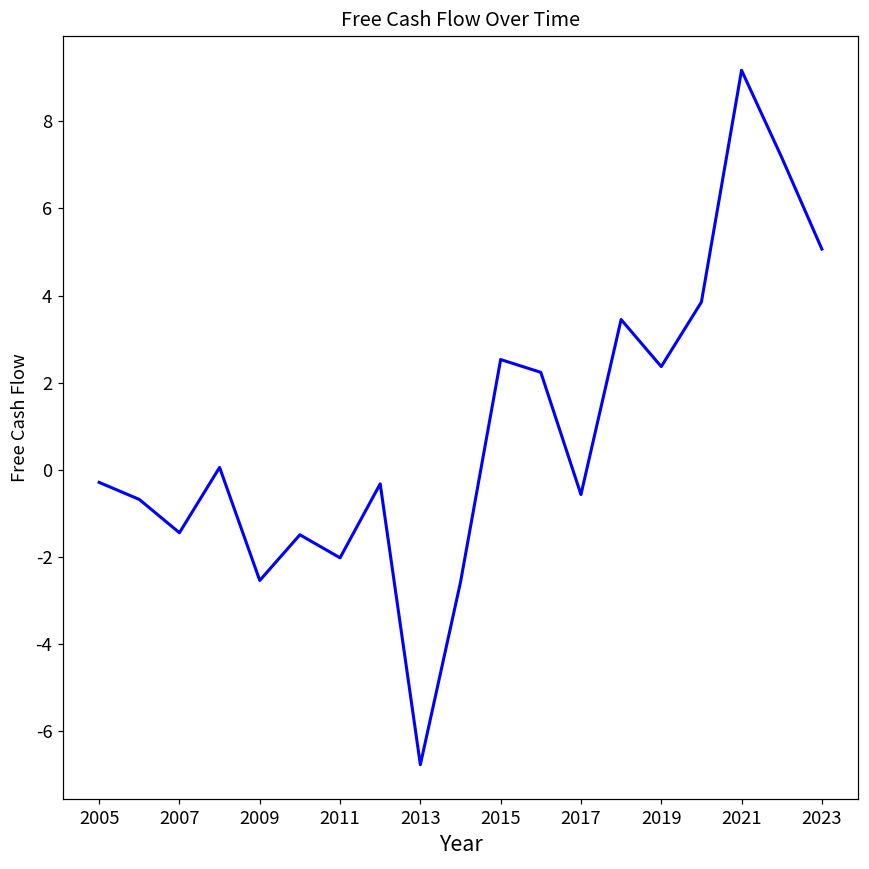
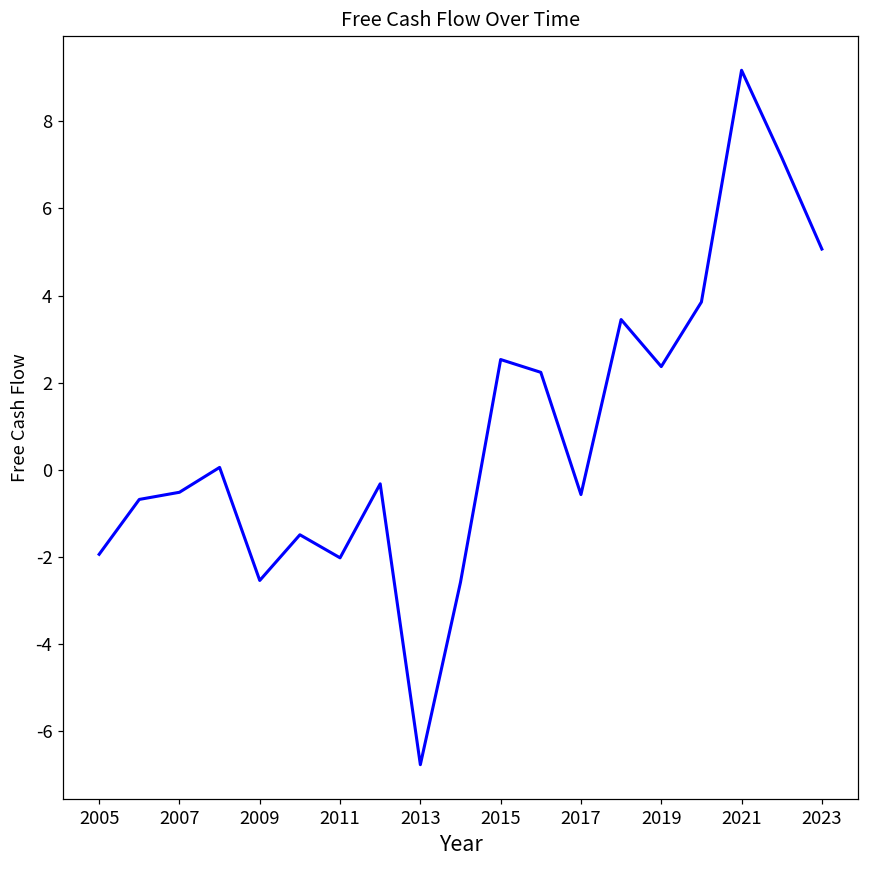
2005: -0.3 -> -1.9
2007: -1.4 -> -0.5
